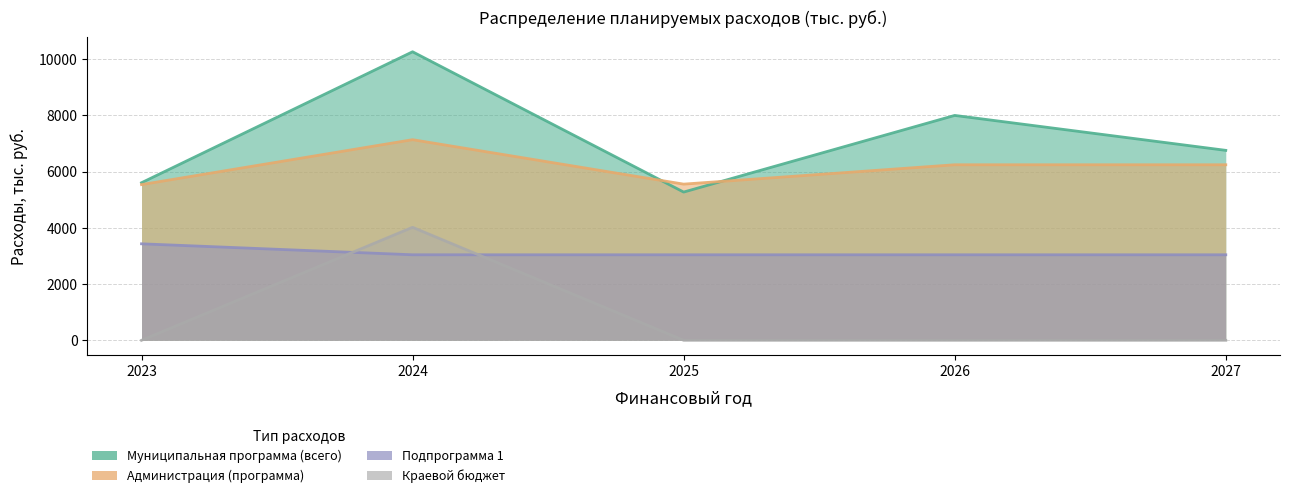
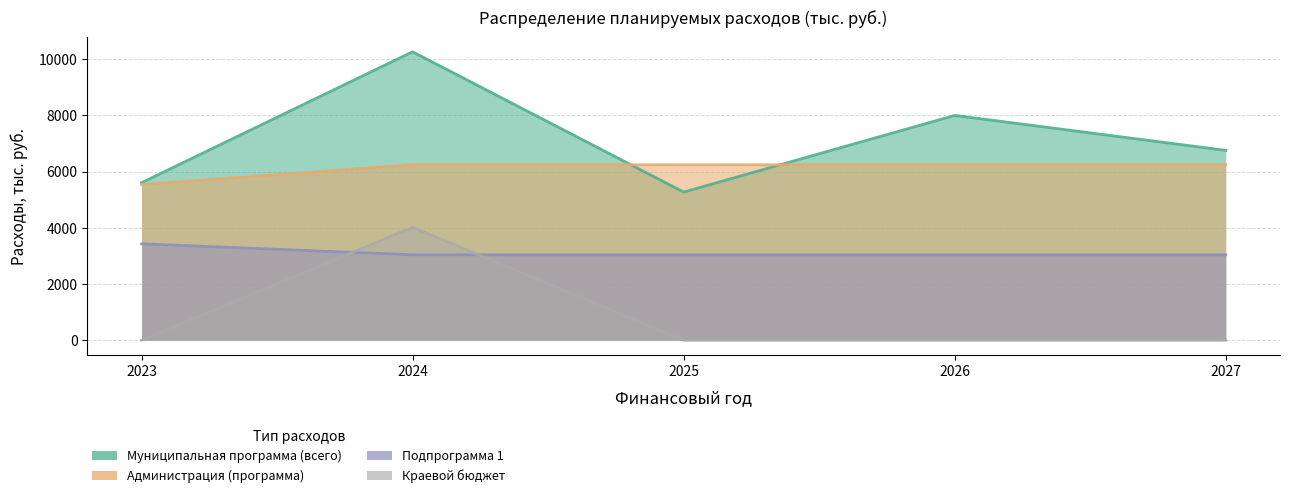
Администрация (программа), 2024: 7100 -> 6200
Администрация (программа), 2025: 5600 -> 6200
